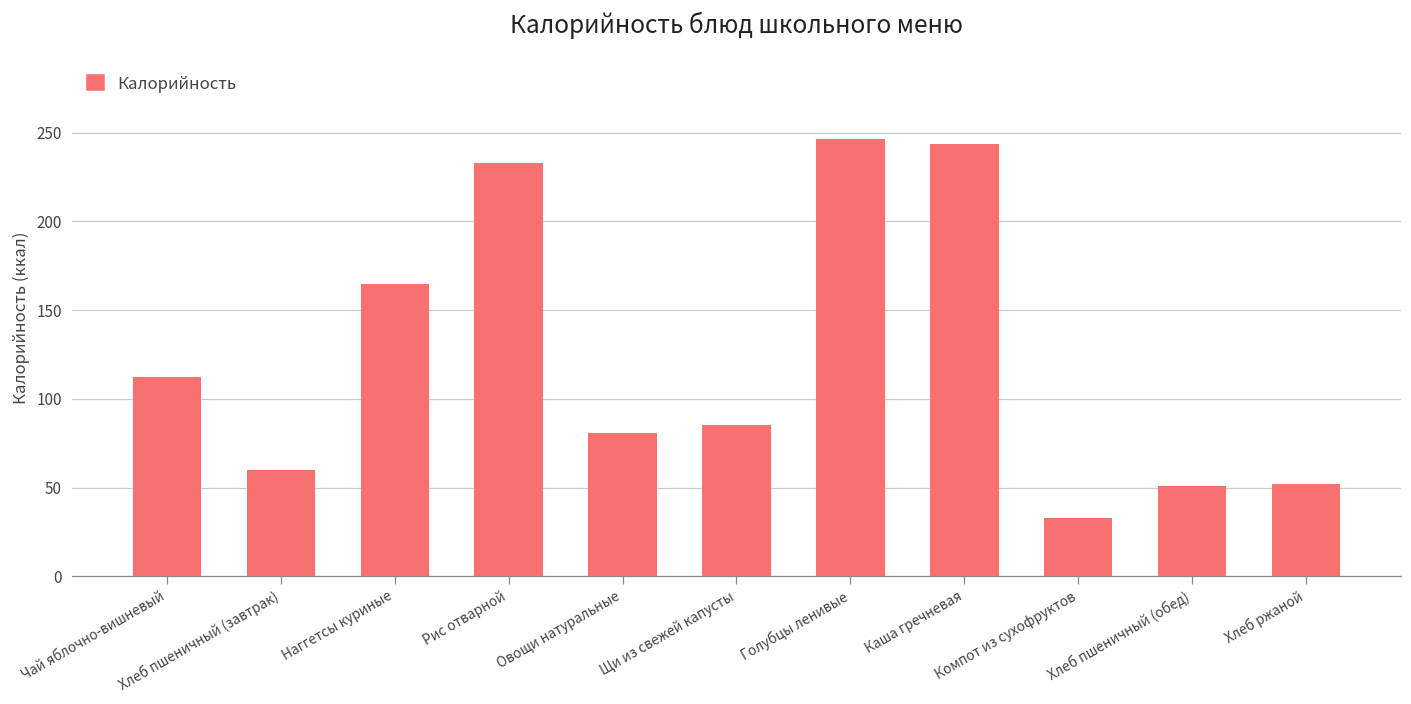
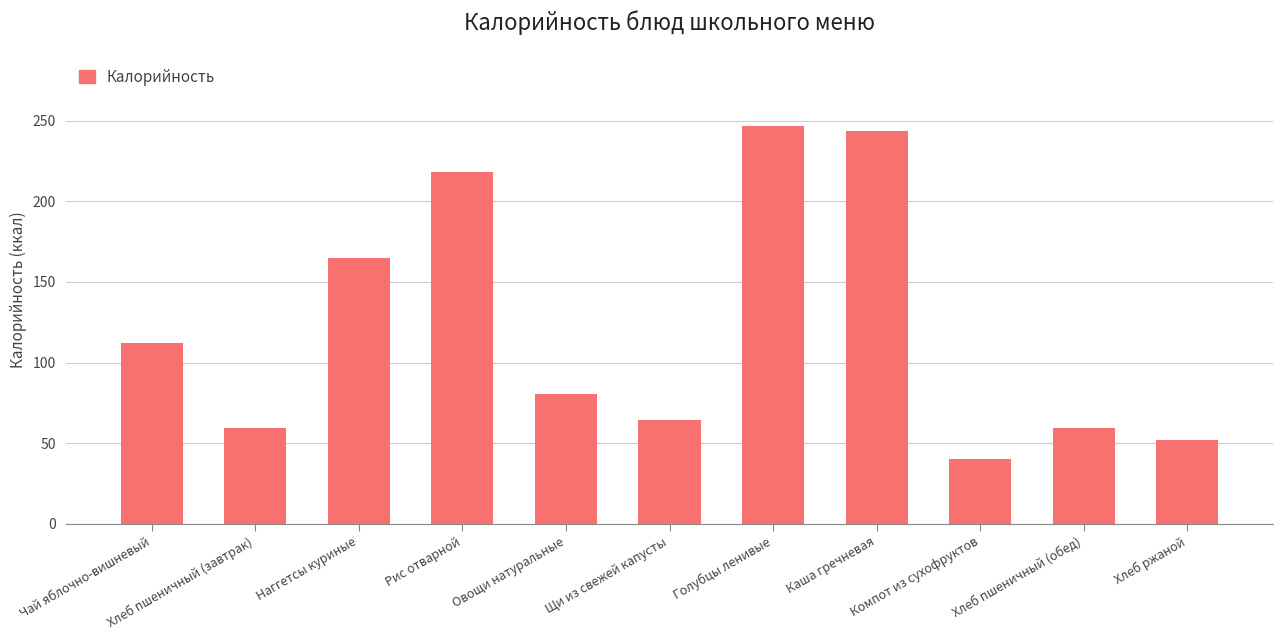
Рис отварной: 233 -> 218
Щи из свежей капусты: 85 -> 64
Компот из сухофруктов: 33 -> 40
Хлеб пшеничный (обед): 51 -> 60
